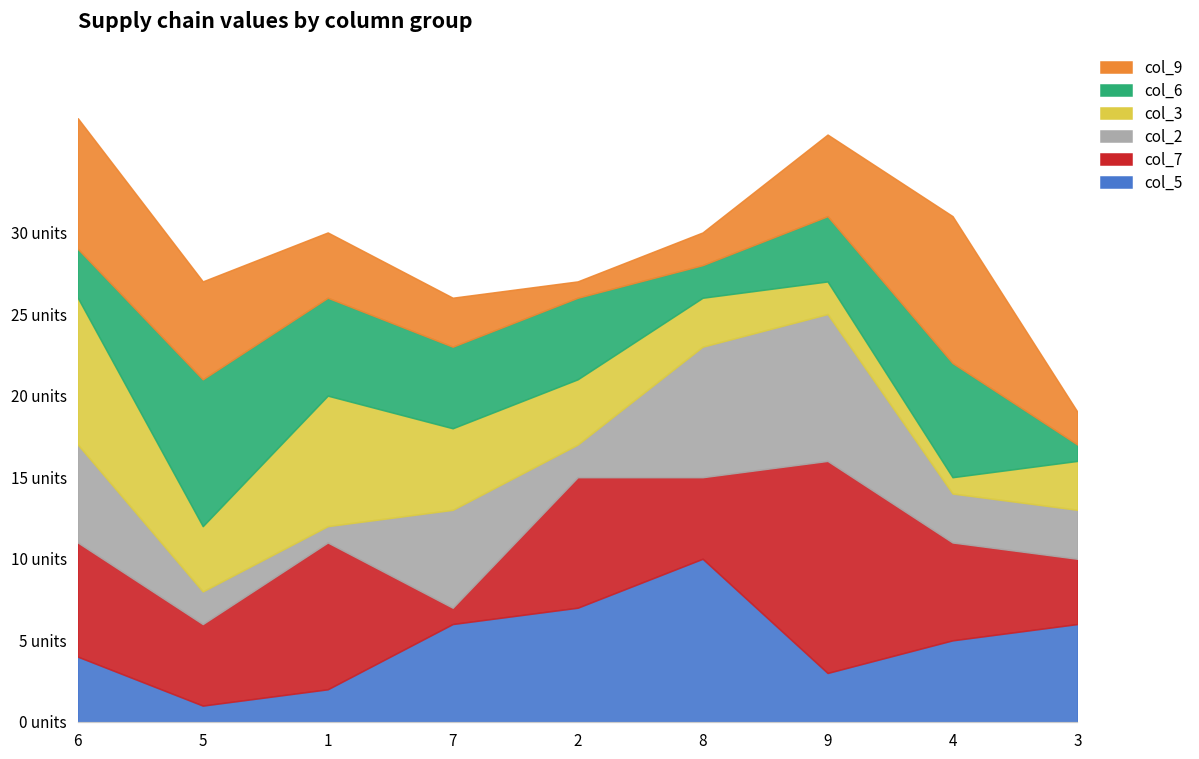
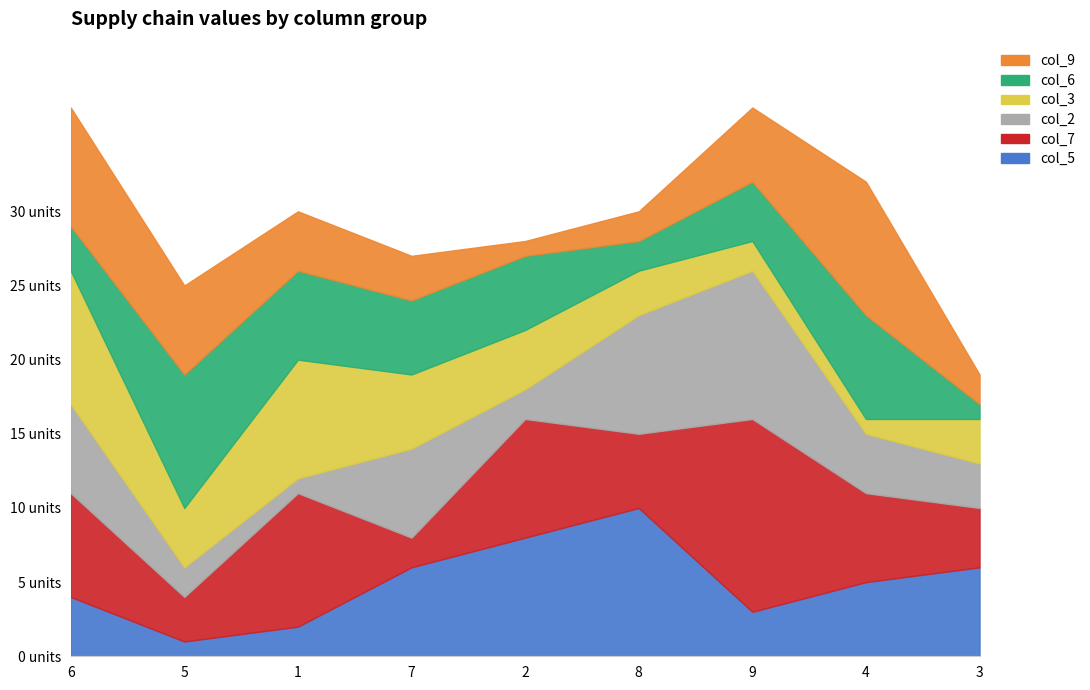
col_7, 5: 5 units -> 3 units
col_7, 7: 1 units -> 2 units
col_5, 2: 7 units -> 8 units
col_2, 9: 9 units -> 10 units
col_2, 4: 3 units -> 4 units
